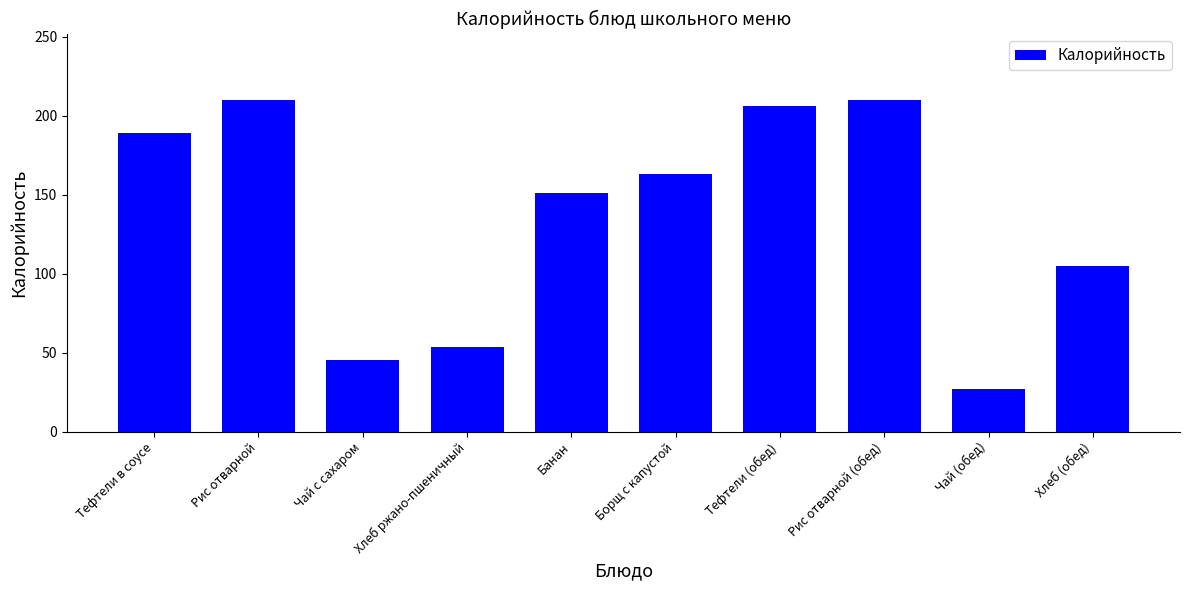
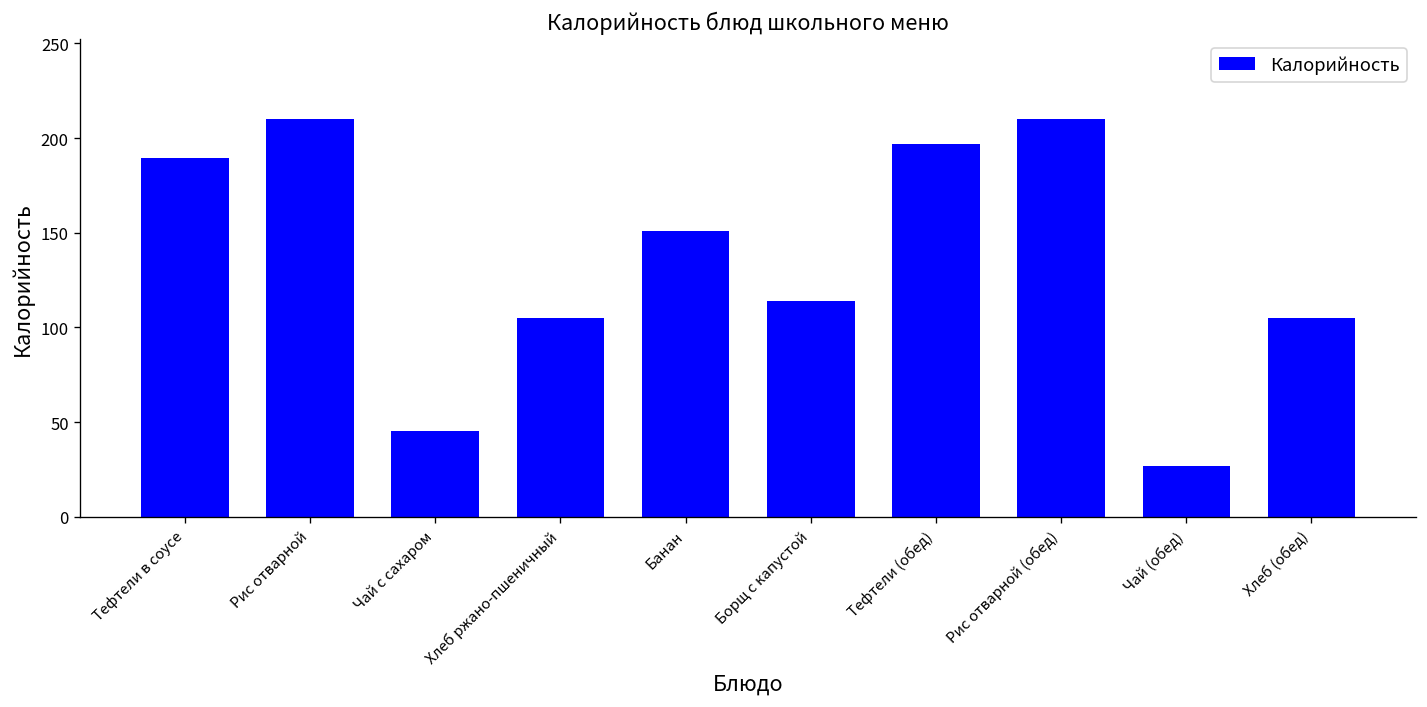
Хлеб ржано-пшеничный: 54 -> 105
Борщ с капустой: 163 -> 114
Тефтели (обед): 206 -> 197
